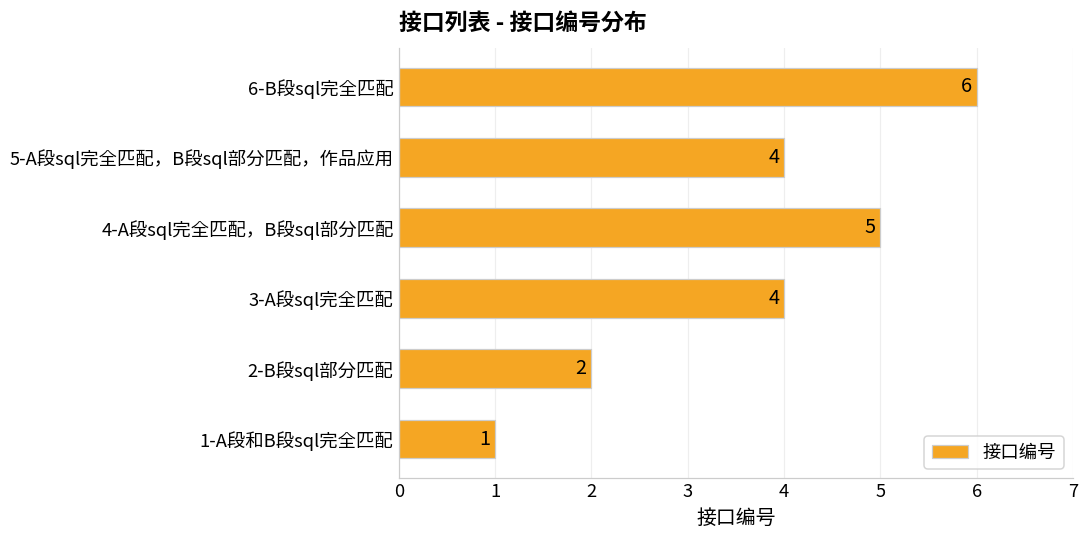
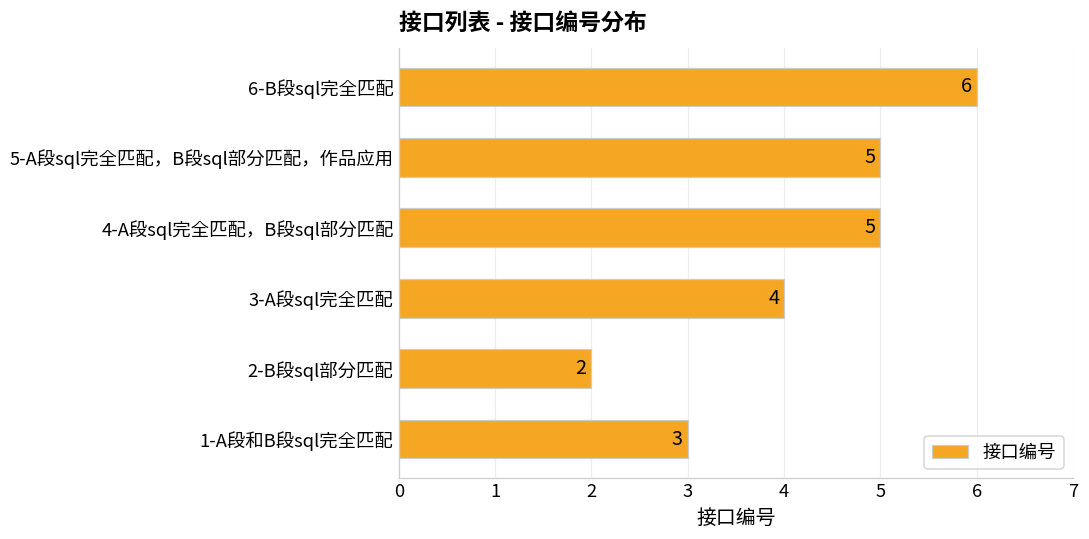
5-A段sql完全匹配，B段sql部分匹配，作品应用: 4 -> 5
1-A段和B段sql完全匹配: 1 -> 3
